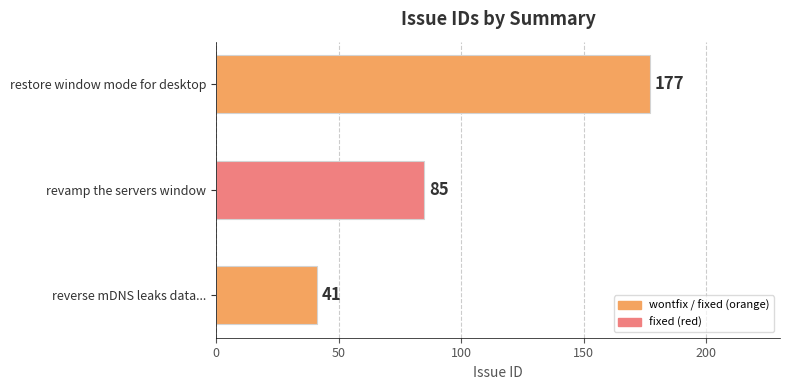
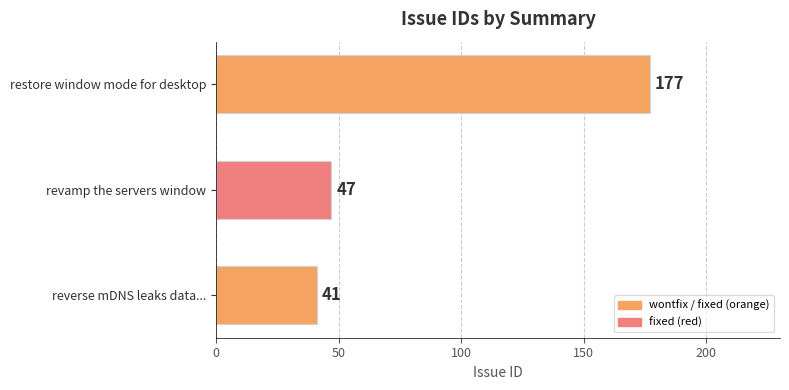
revamp the servers window: 85 -> 47
